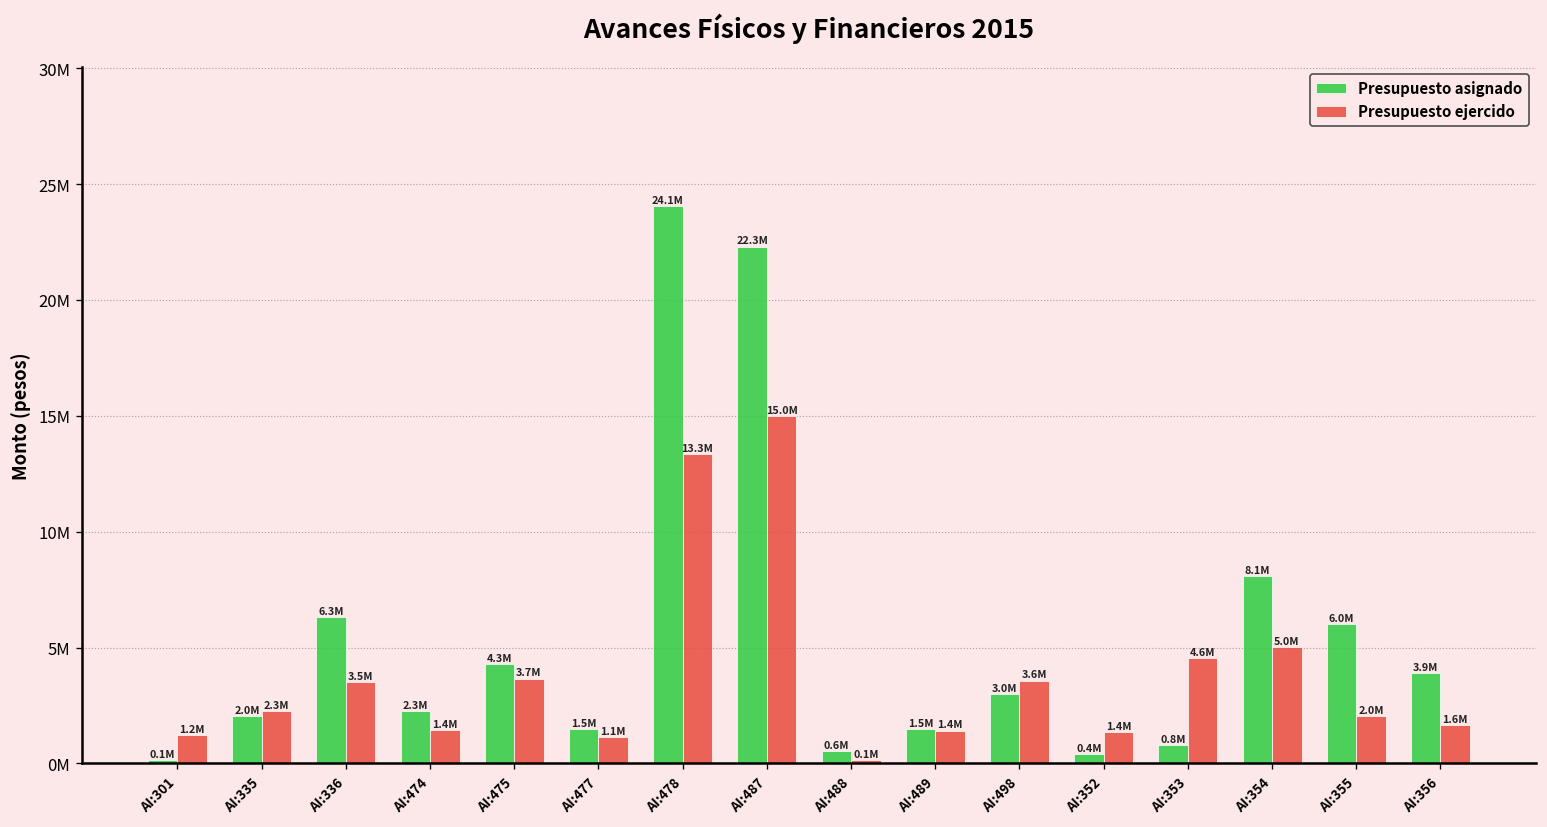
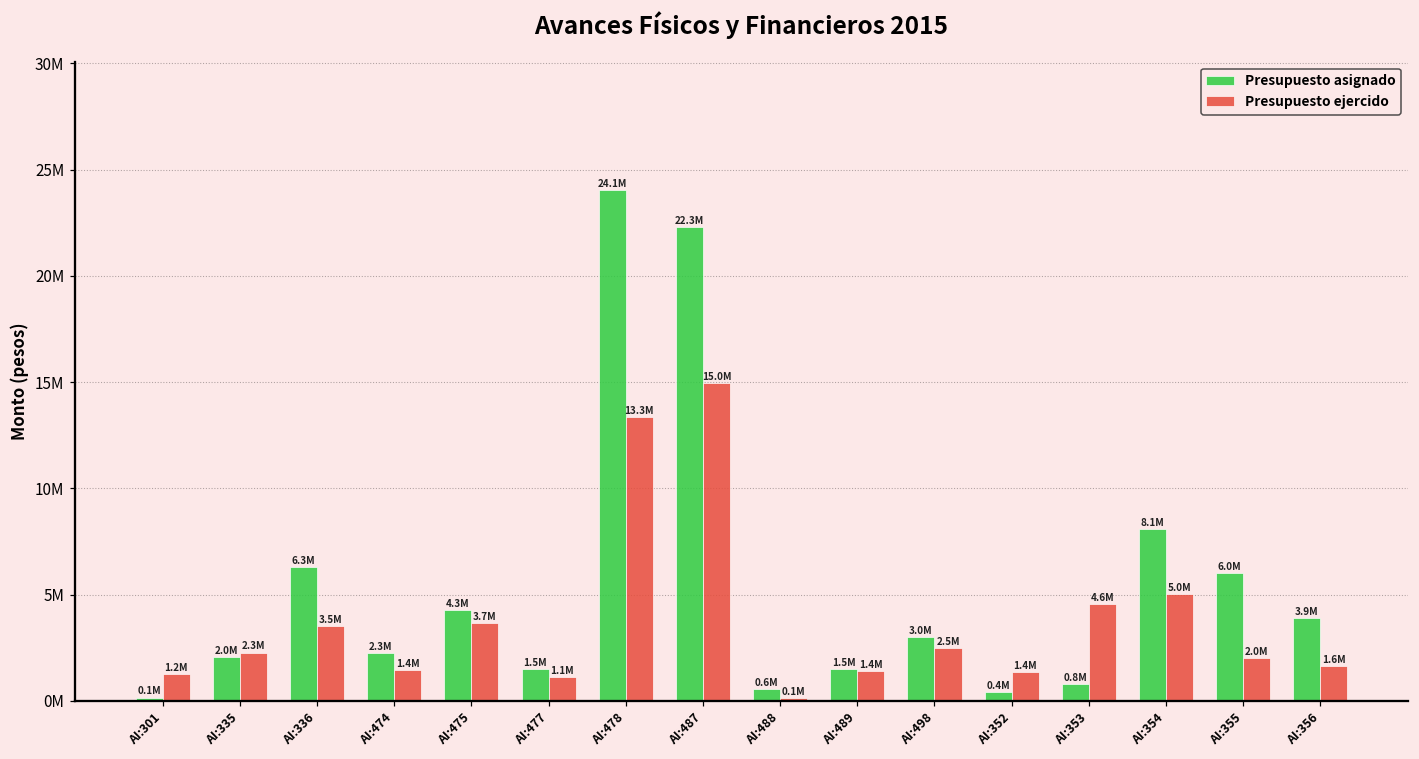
Presupuesto ejercido, AI:498: 3.6M -> 2.5M
